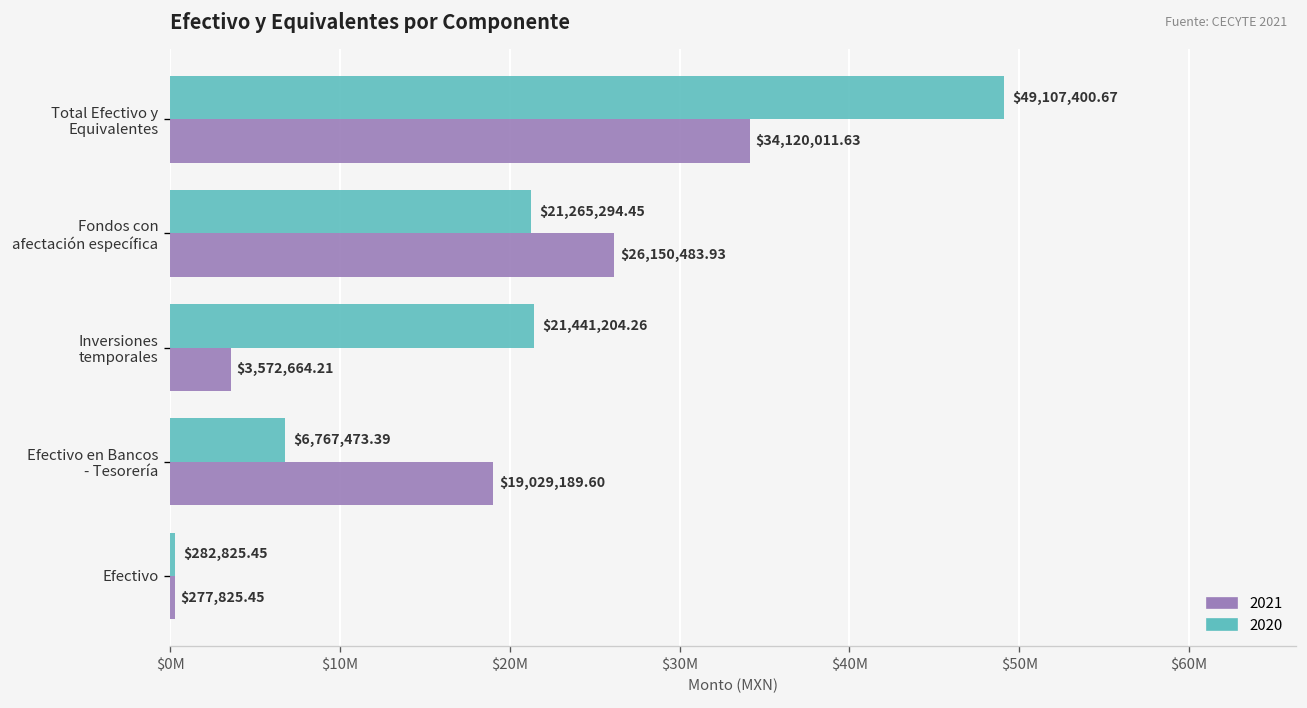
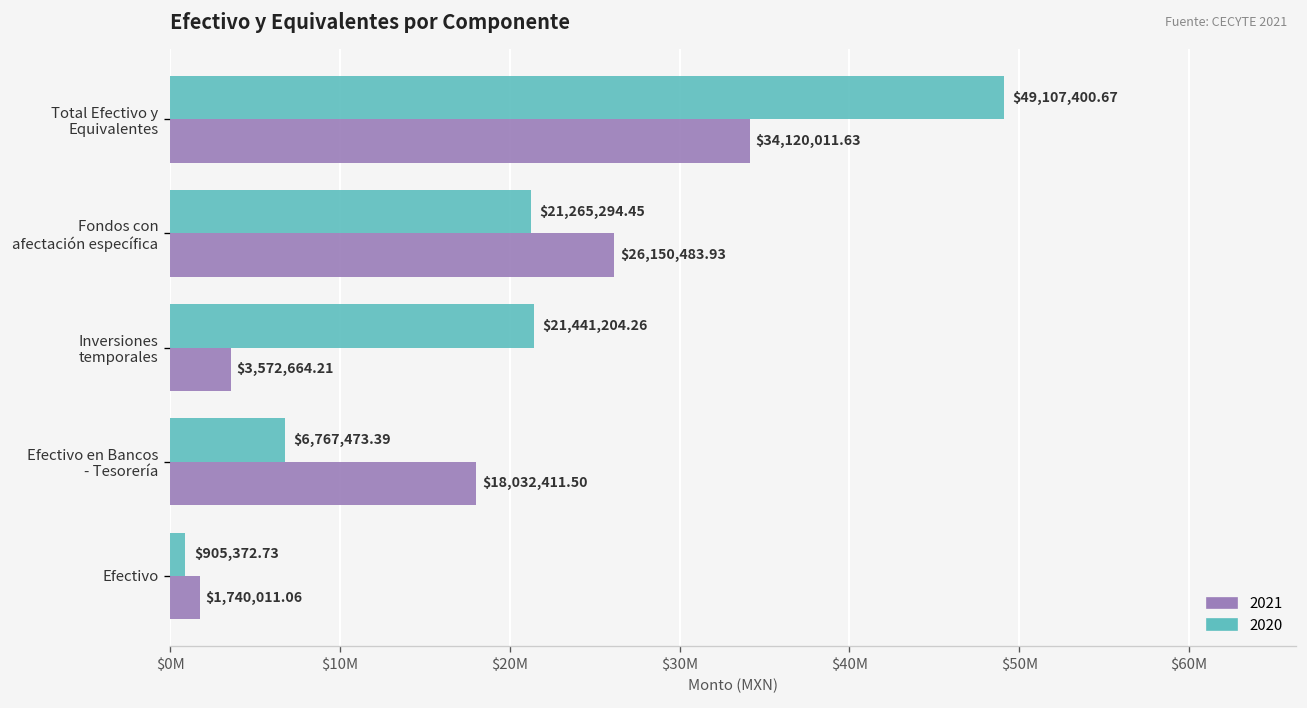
2021, Efectivo en Bancos - Tesorería: $19,029,189.60 -> $18,032,411.50
2020, Efectivo: $282,825.45 -> $905,372.73
2021, Efectivo: $277,825.45 -> $1,740,011.06
